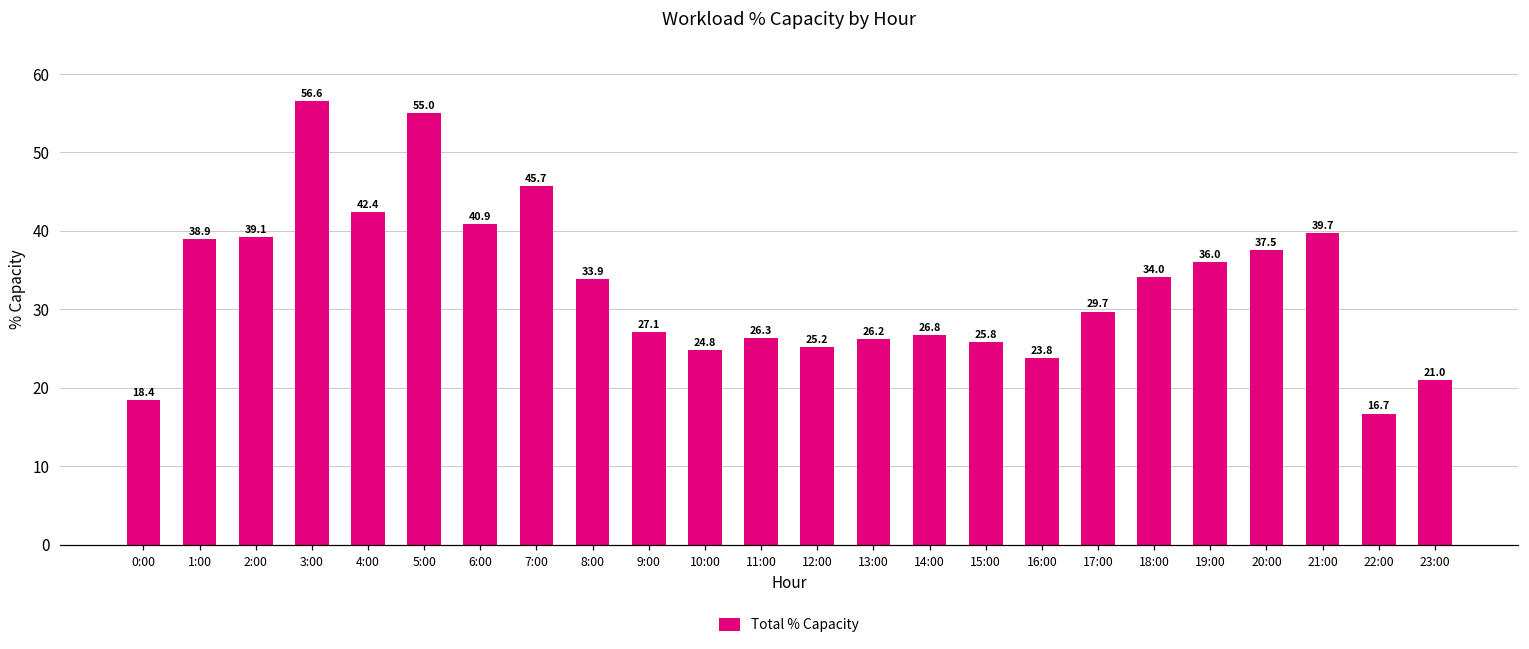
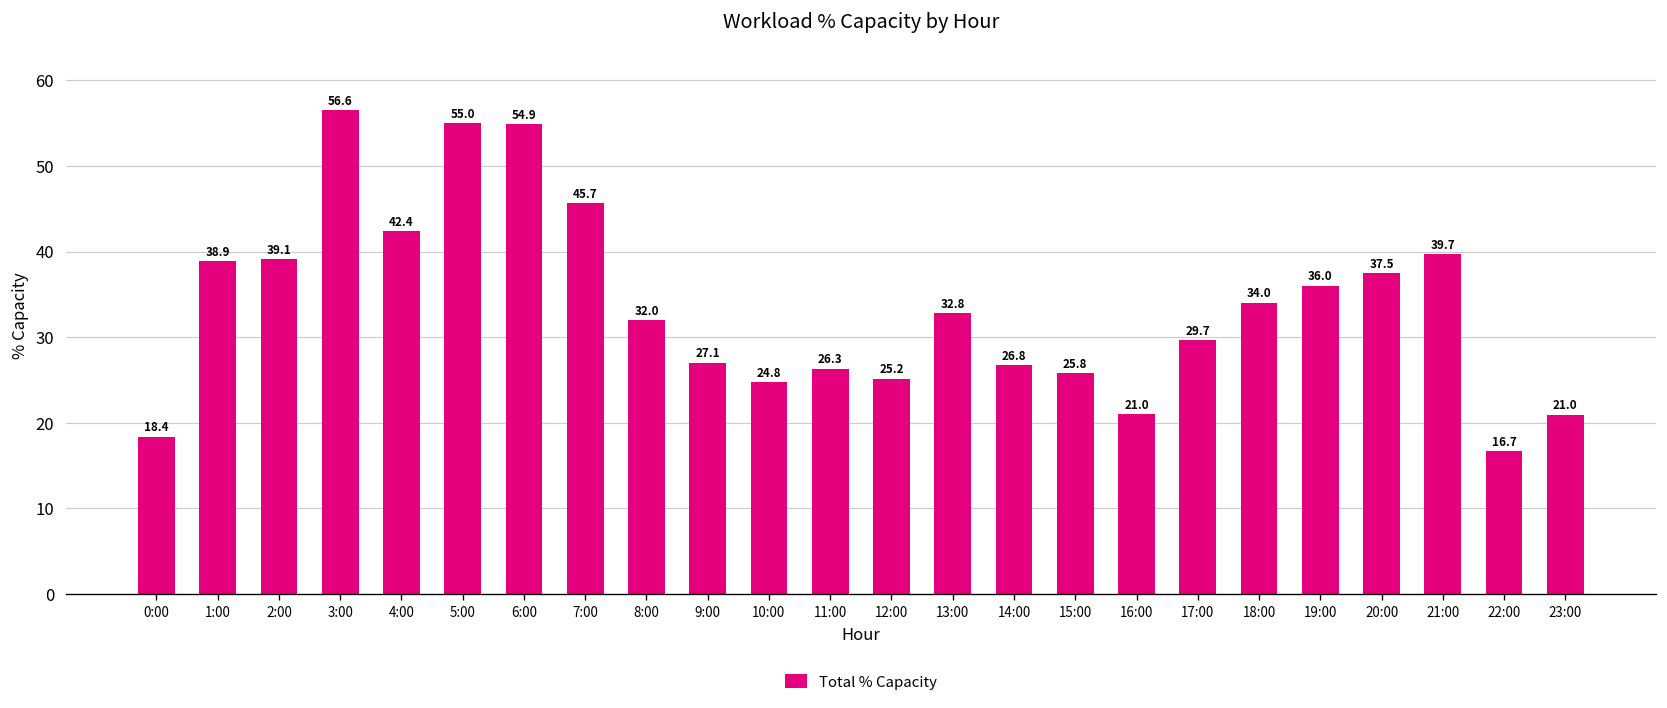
6:00: 40.9 -> 54.9
8:00: 33.9 -> 32.0
13:00: 26.2 -> 32.8
16:00: 23.8 -> 21.0
